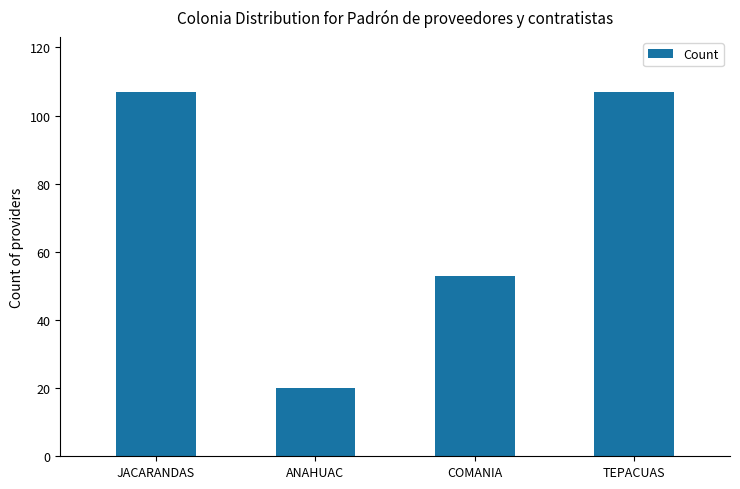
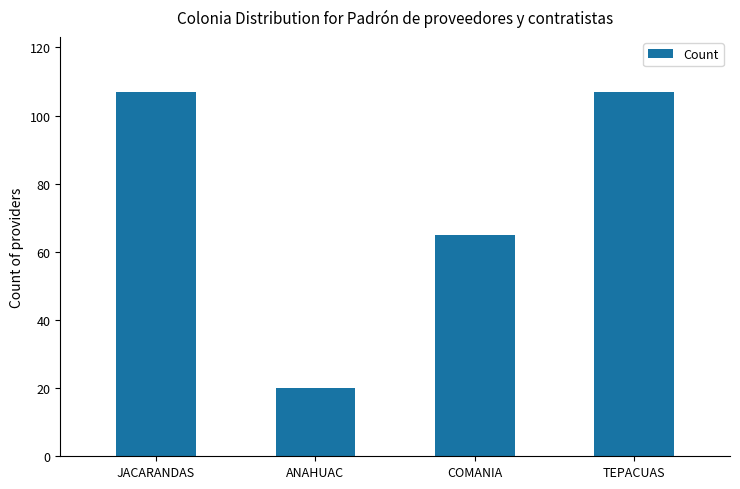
COMANIA: 53 -> 65
